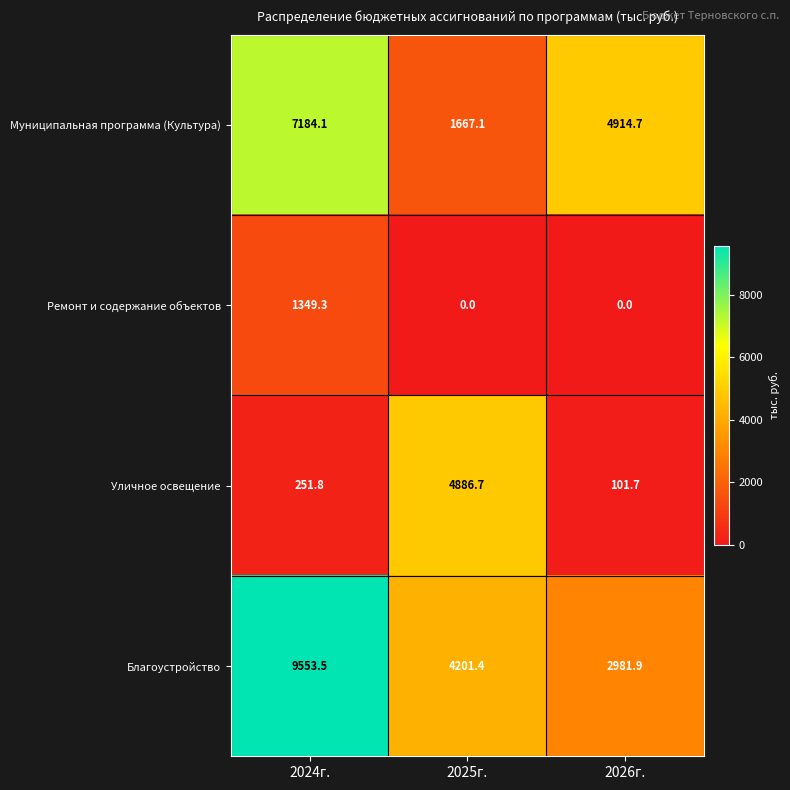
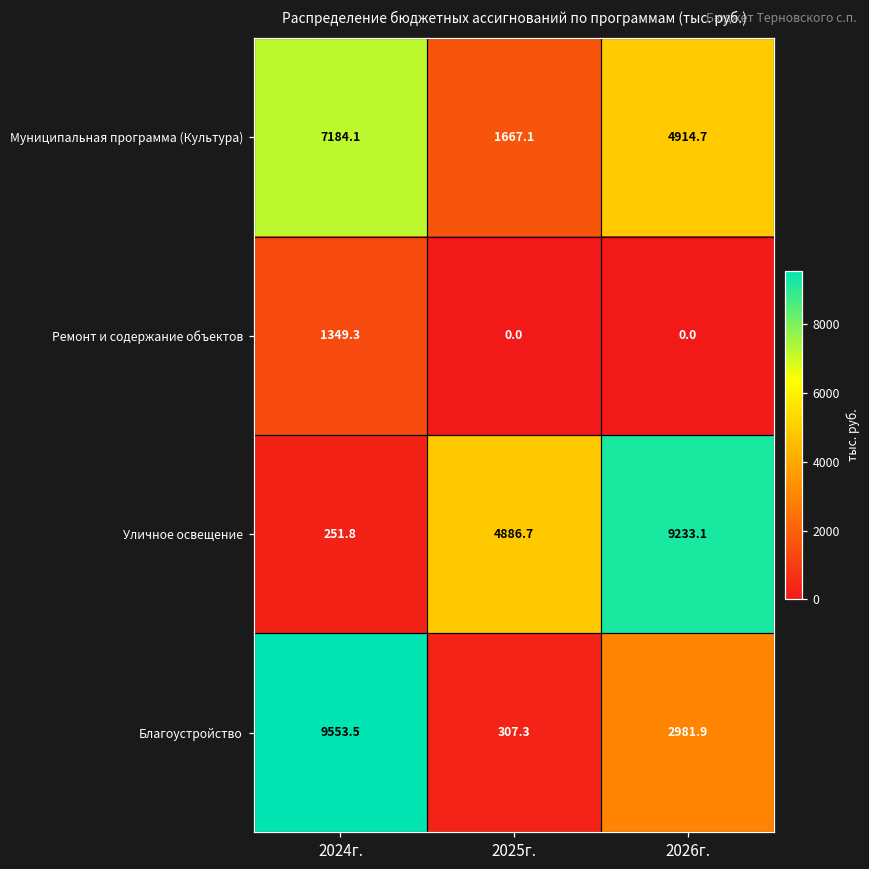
Уличное освещение, 2026г.: 101.7 -> 9233.1
Благоустройство, 2025г.: 4201.4 -> 307.3
